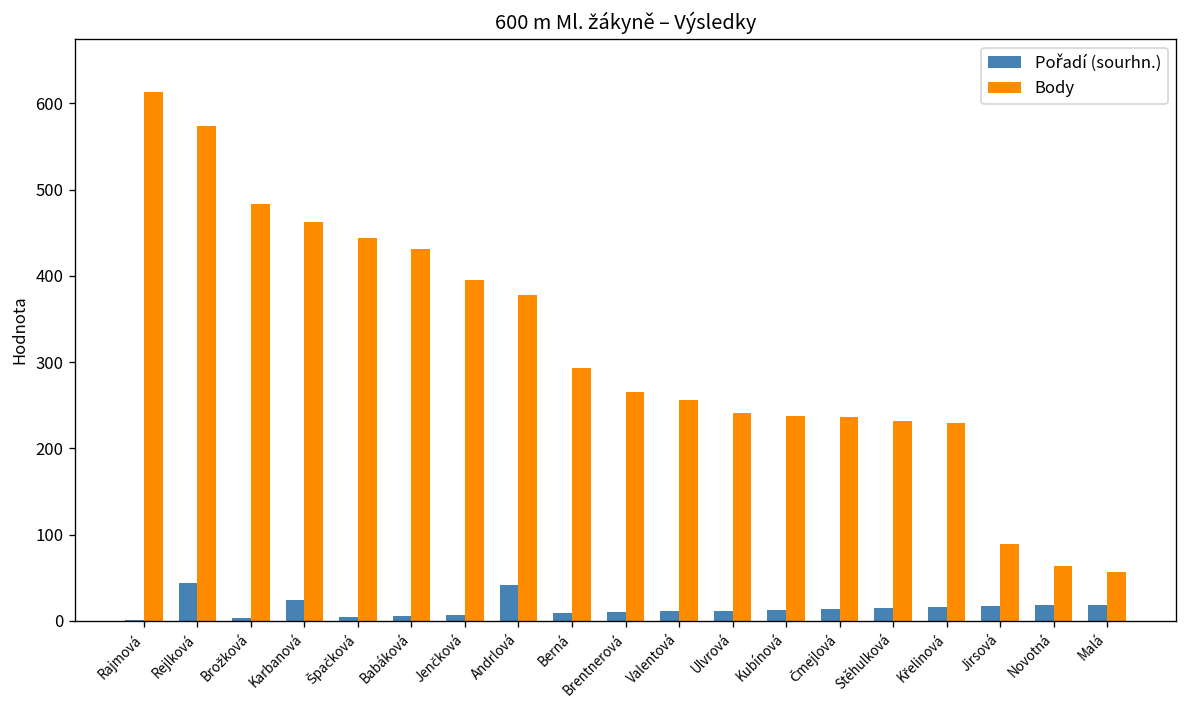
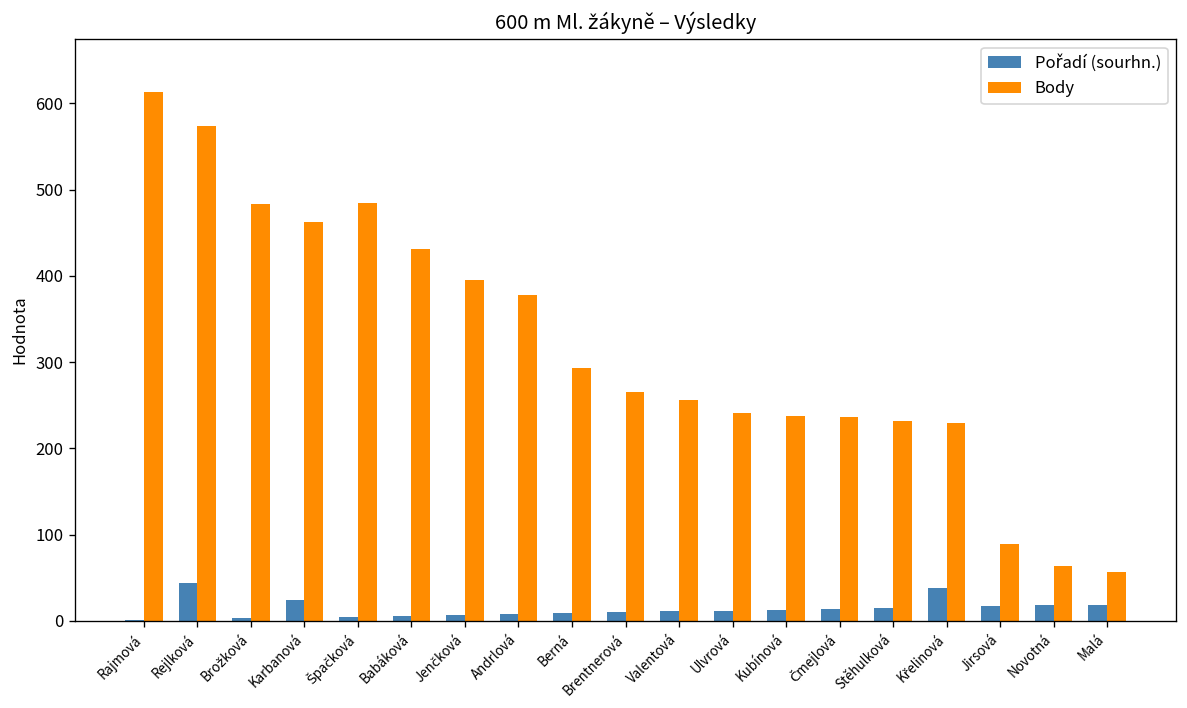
Body, Špačková: 440 -> 480
Pořadí (sourhn.), Andrlová: 40 -> 10
Pořadí (sourhn.), Křelinová: 20 -> 40
